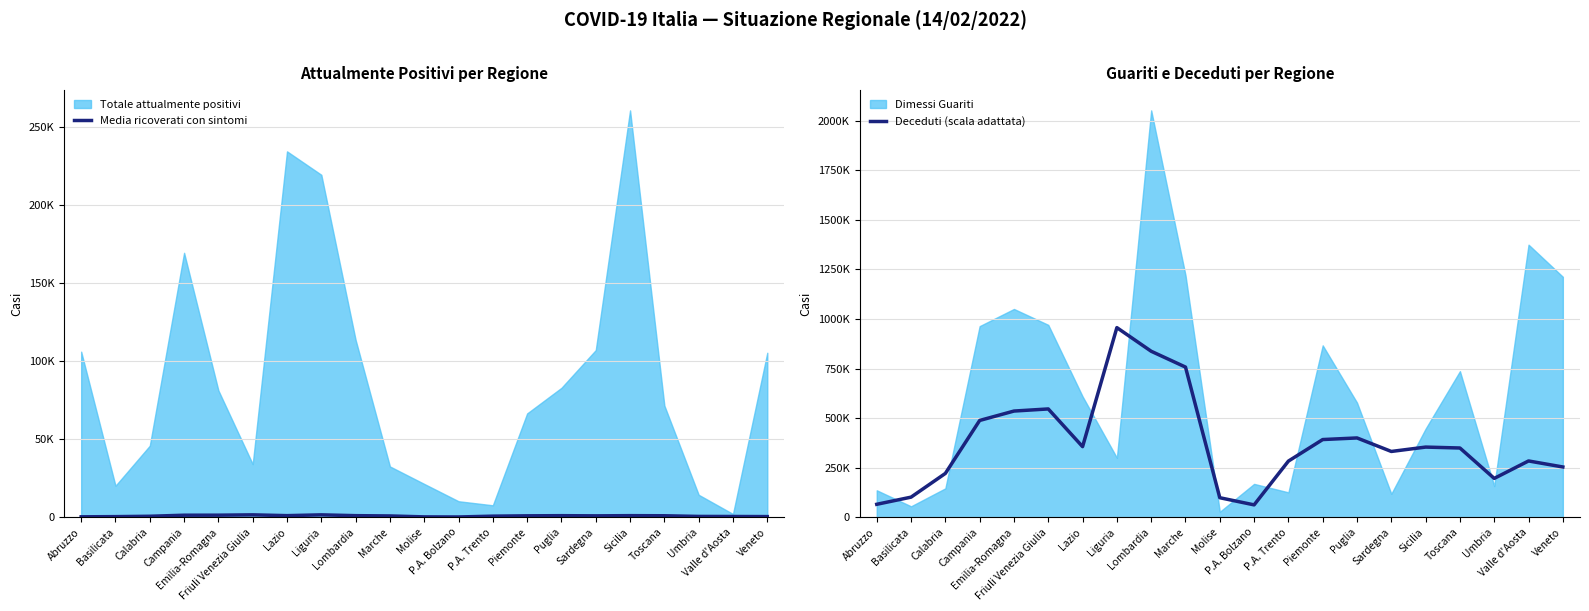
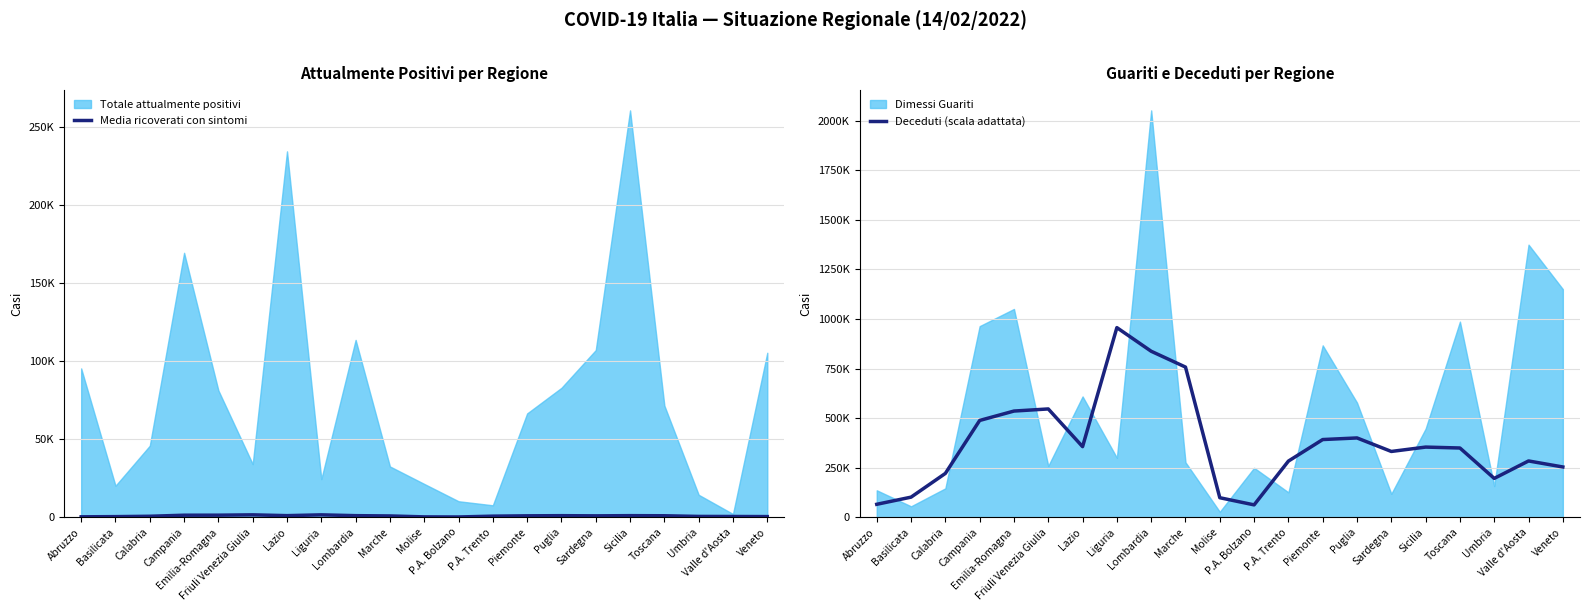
Attualmente Positivi per Regione, Totale attualmente positivi, Abruzzo: 106000 -> 95000
Attualmente Positivi per Regione, Totale attualmente positivi, Liguria: 220000 -> 24000
Guariti e Deceduti per Regione, Dimessi Guariti, Friuli Venezia Giulia: 970000 -> 260000
Guariti e Deceduti per Regione, Dimessi Guariti, Marche: 1220000 -> 280000
Guariti e Deceduti per Regione, Dimessi Guariti, P.A. Bolzano: 170000 -> 250000
Guariti e Deceduti per Regione, Dimessi Guariti, Toscana: 740000 -> 990000
Guariti e Deceduti per Regione, Dimessi Guariti, Veneto: 1210000 -> 1150000
